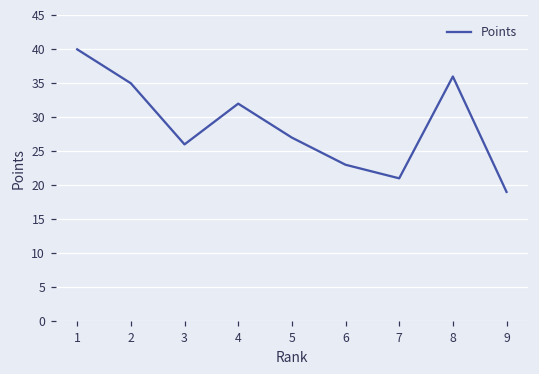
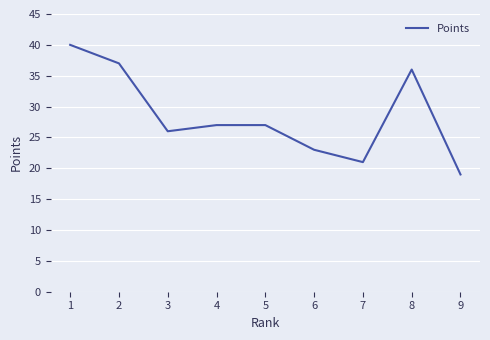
2: 35 -> 37
4: 32 -> 27
